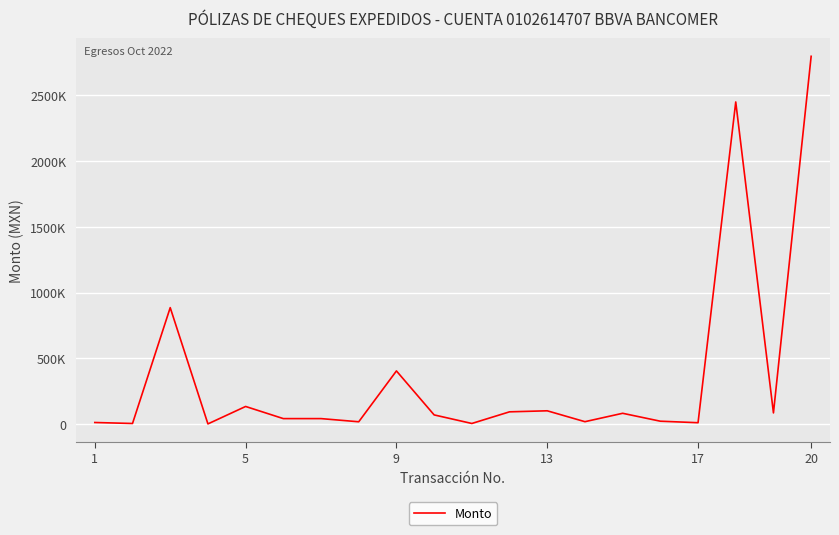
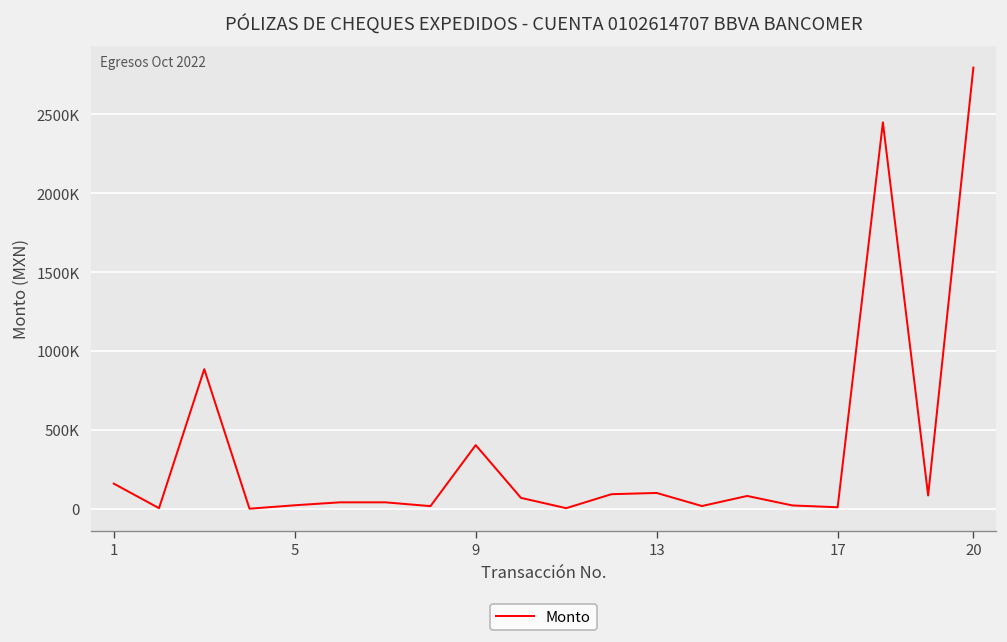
1: 10000 -> 160000
5: 130000 -> 20000
